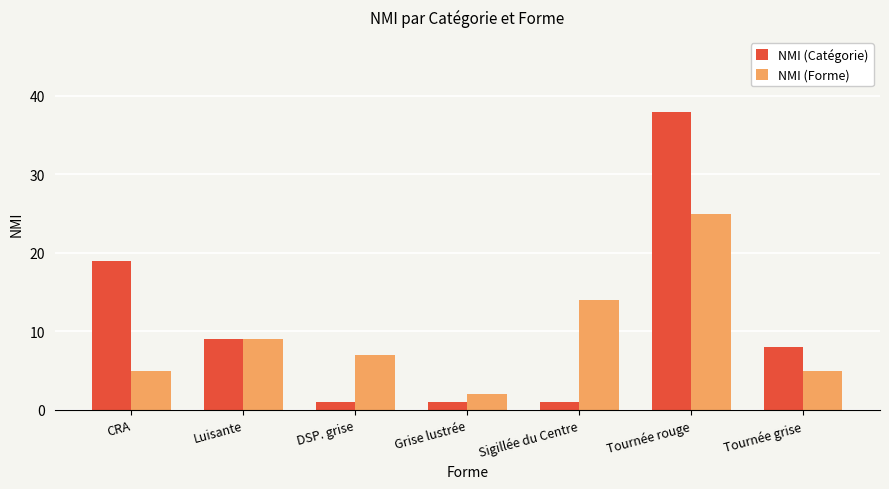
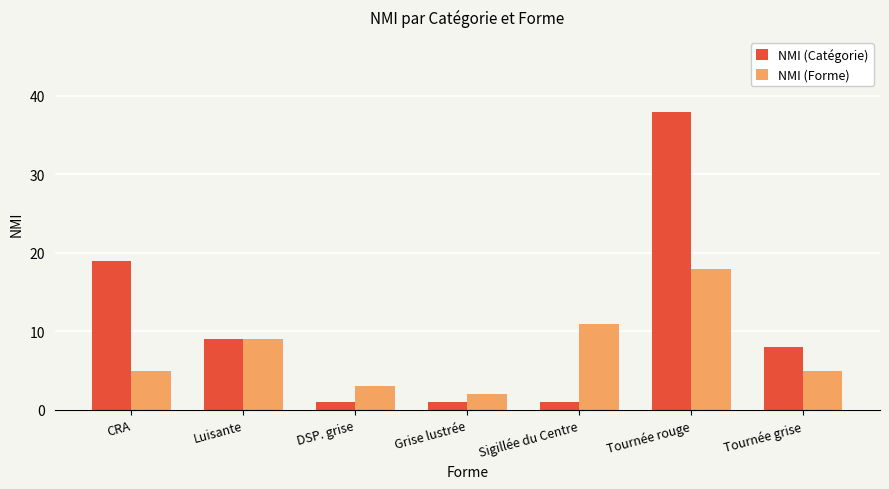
NMI (Forme), DSP. grise: 7 -> 3
NMI (Forme), Sigillée du Centre: 14 -> 11
NMI (Forme), Tournée rouge: 25 -> 18
